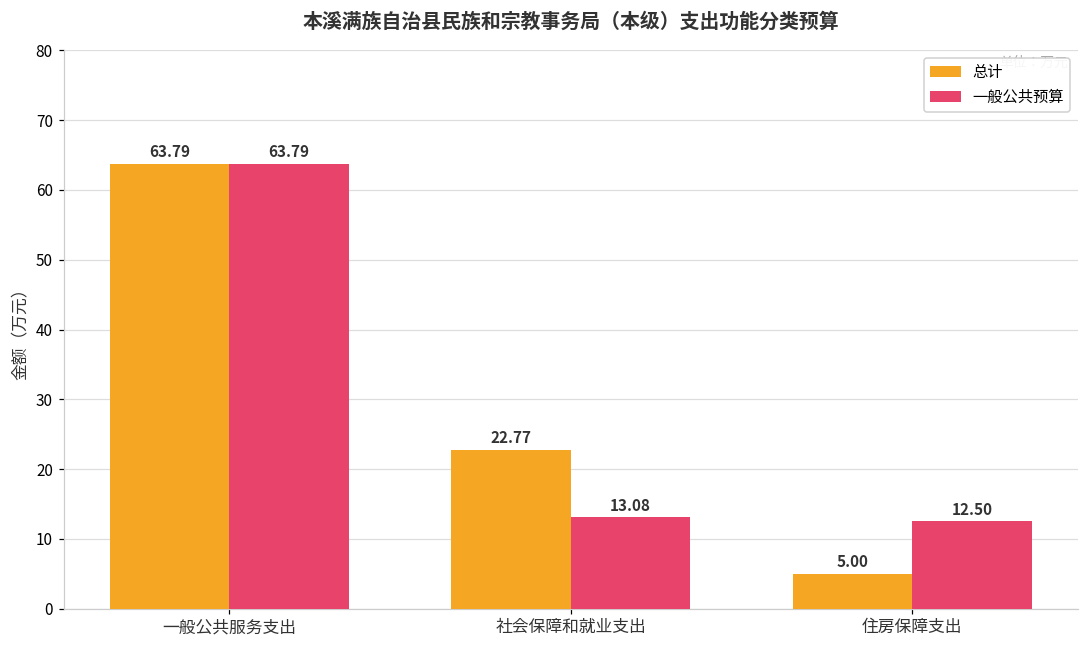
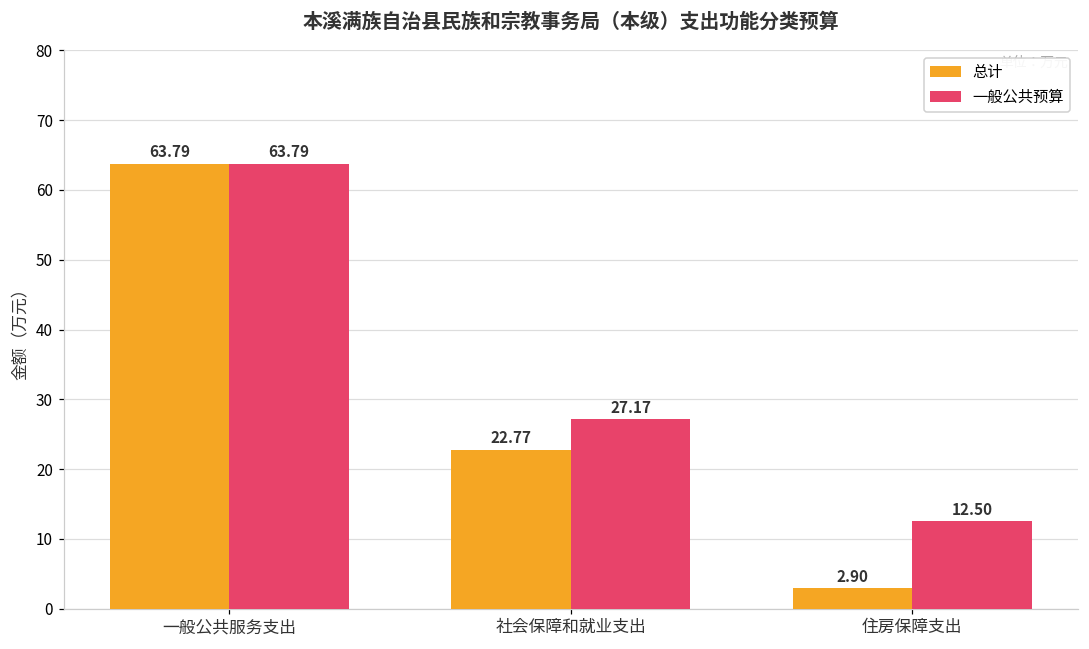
一般公共预算, 社会保障和就业支出: 13.08 -> 27.17
总计, 住房保障支出: 5.00 -> 2.90
